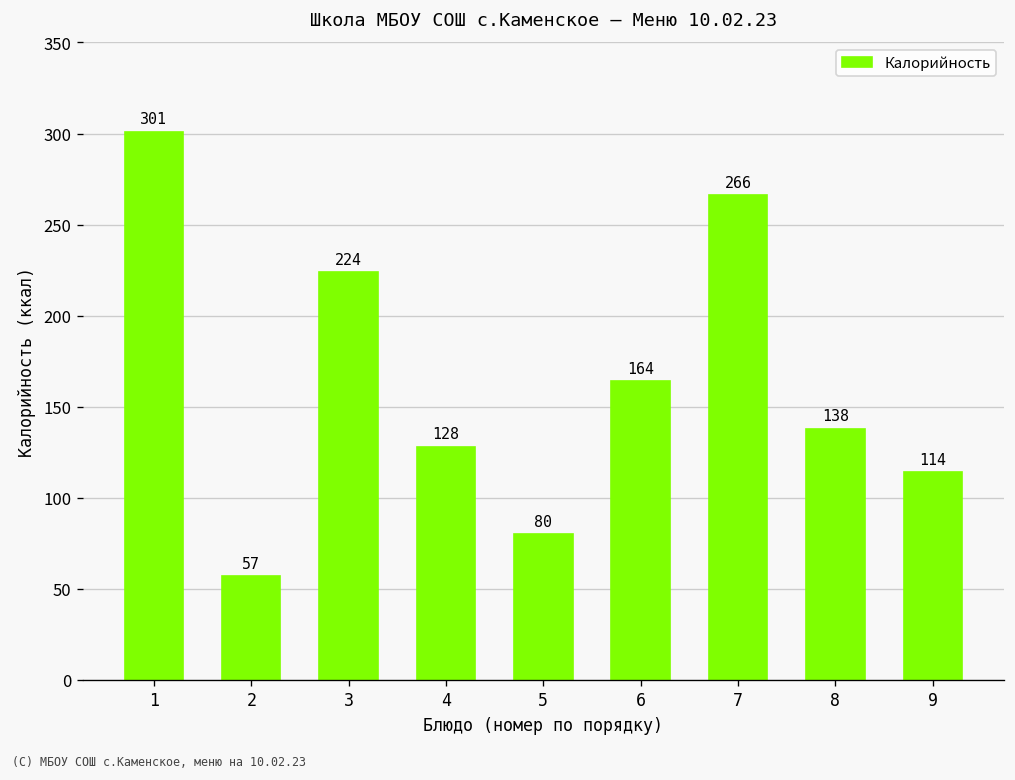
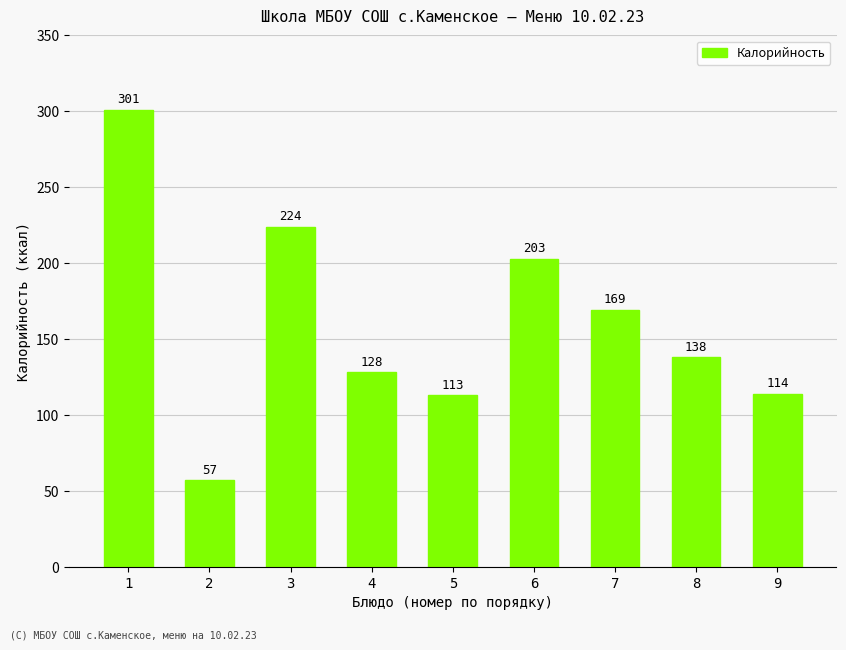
5: 80 -> 113
6: 164 -> 203
7: 266 -> 169
